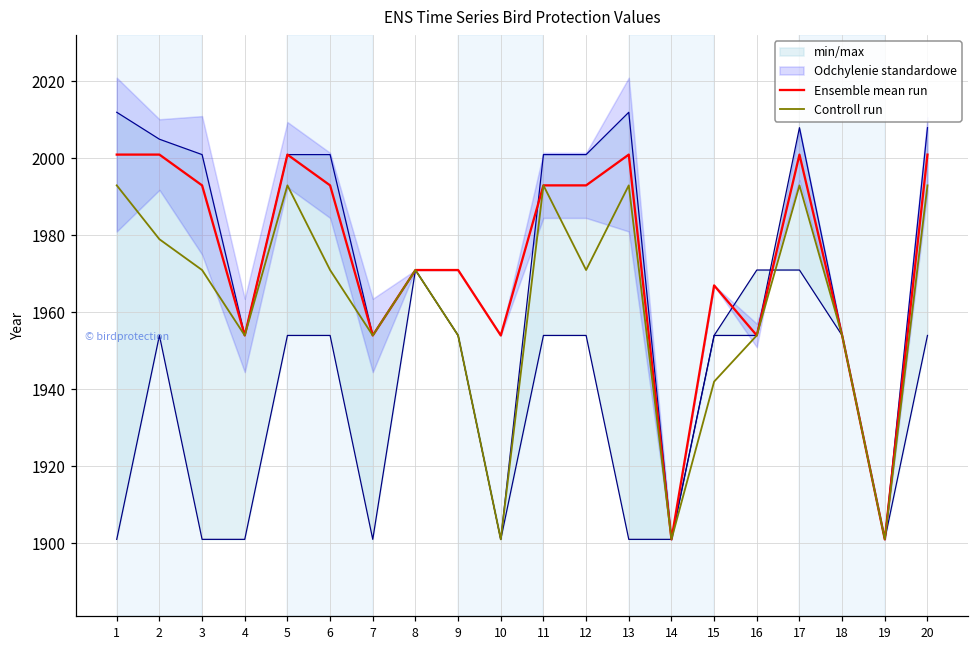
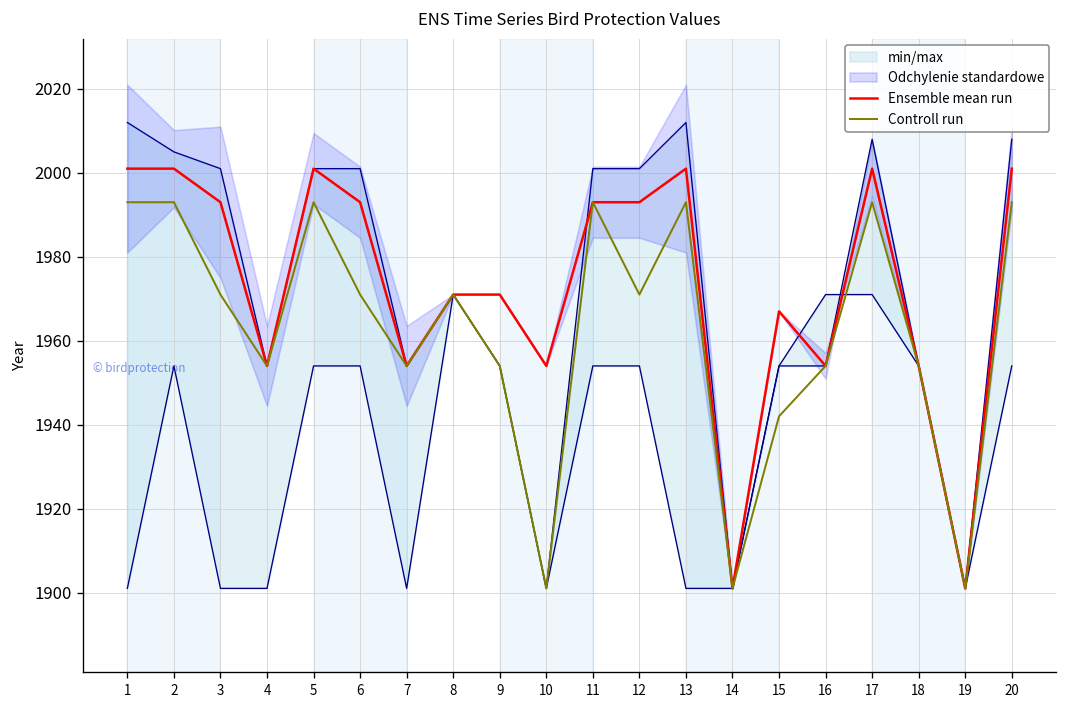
Controll run, 2: 1979 -> 1993
